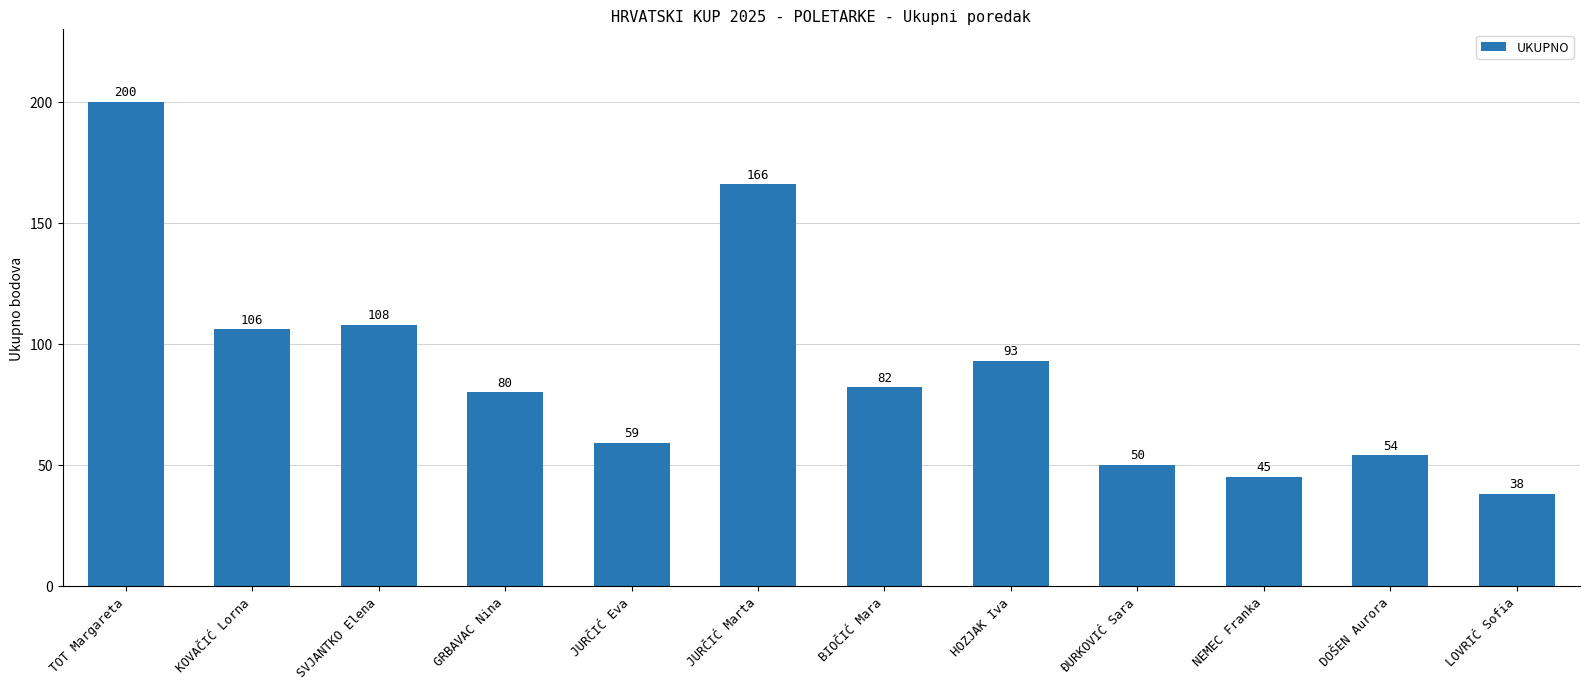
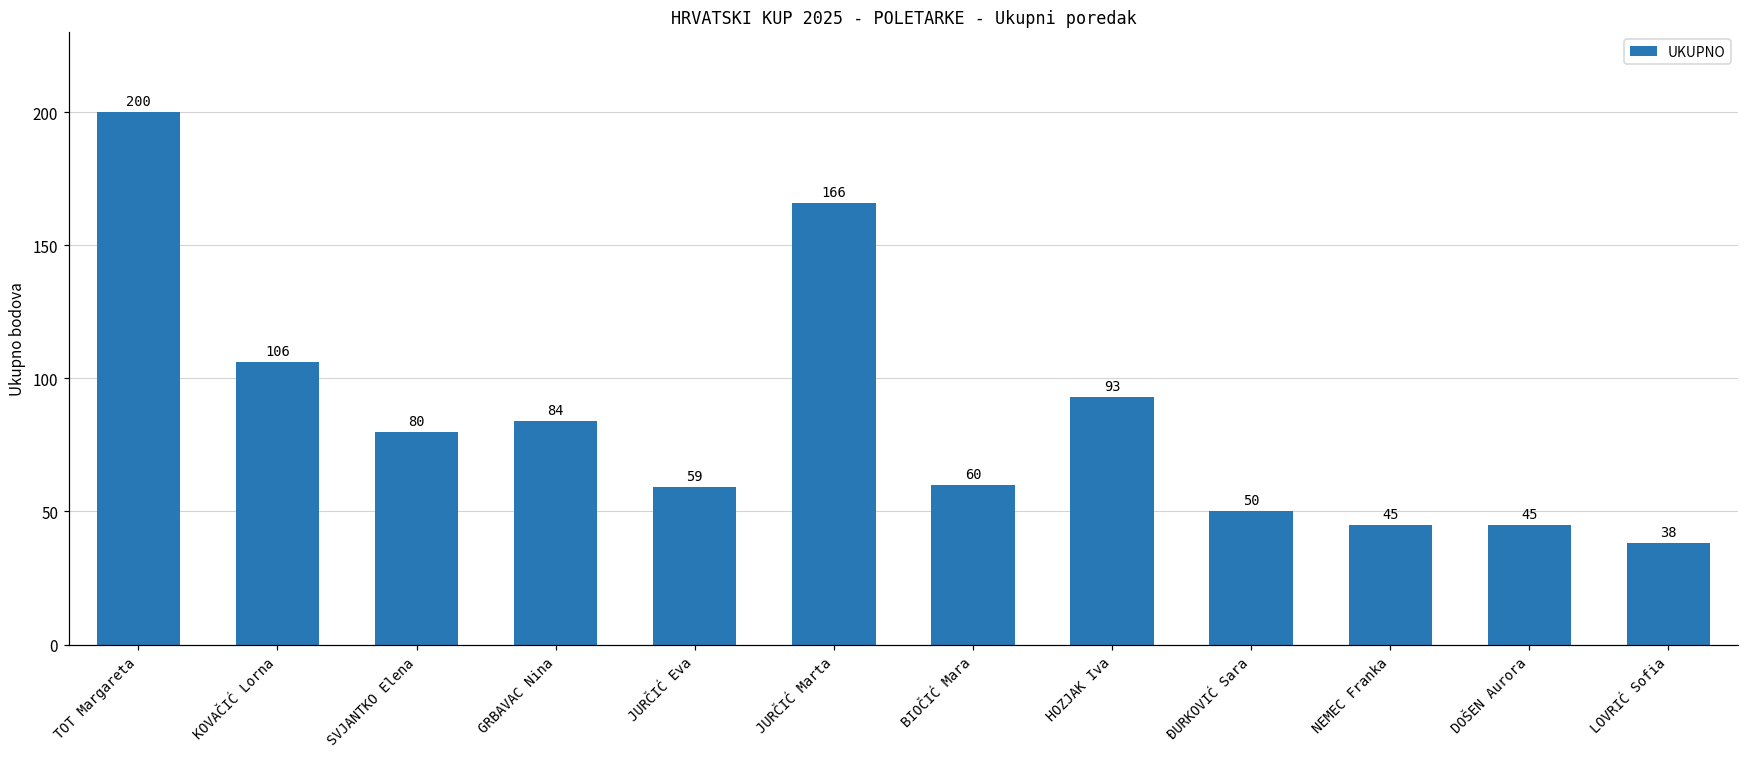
SVJANTKO Elena: 108 -> 80
GRBAVAC Nina: 80 -> 84
BIOČIĆ Mara: 82 -> 60
DOŠEN Aurora: 54 -> 45
